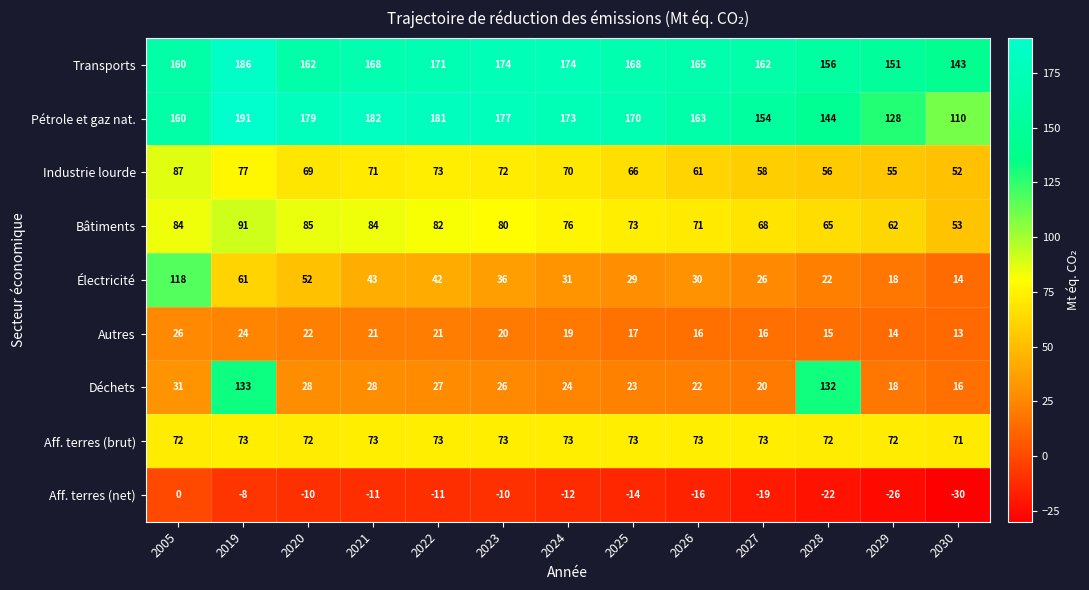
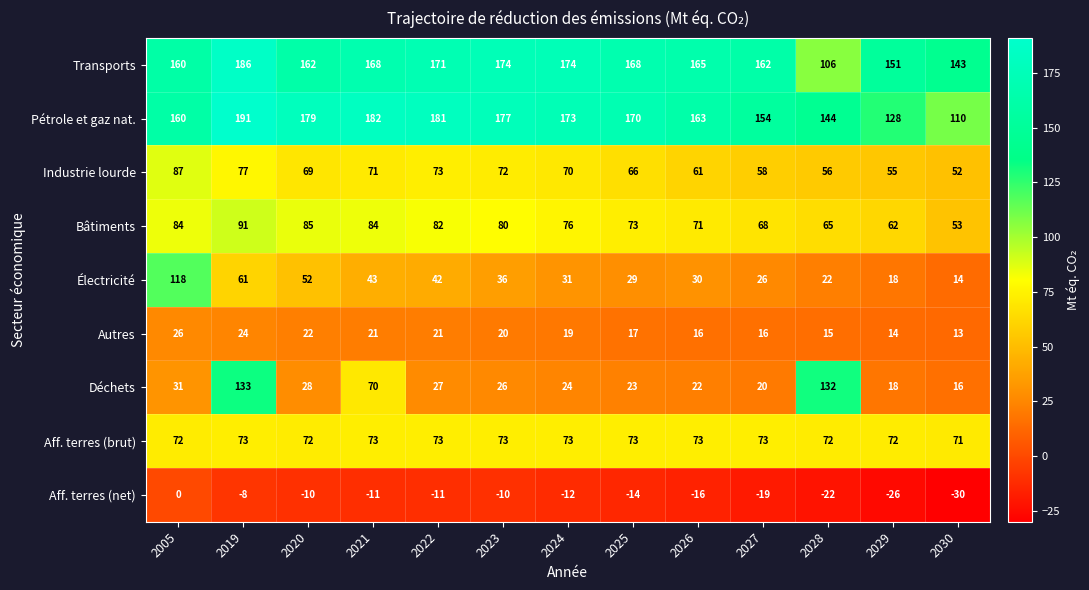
Transports, 2028: 156 -> 106
Déchets, 2021: 28 -> 70
